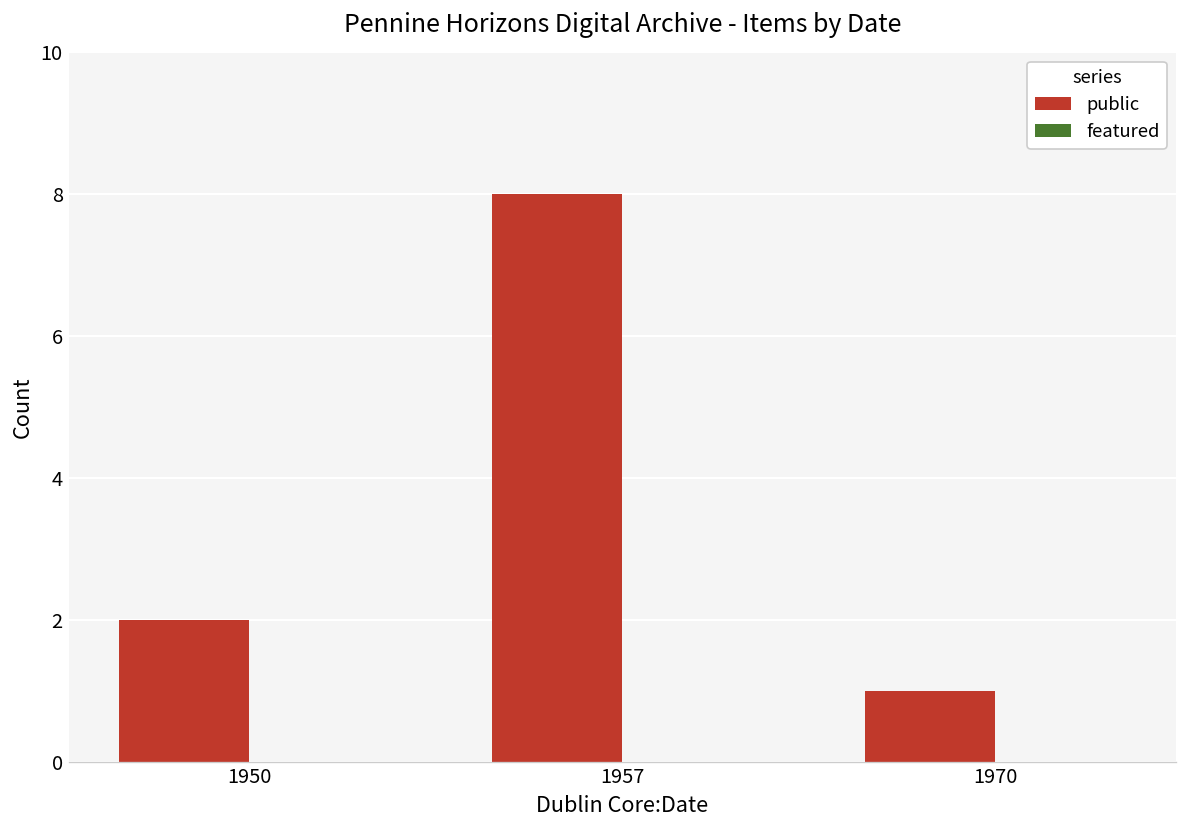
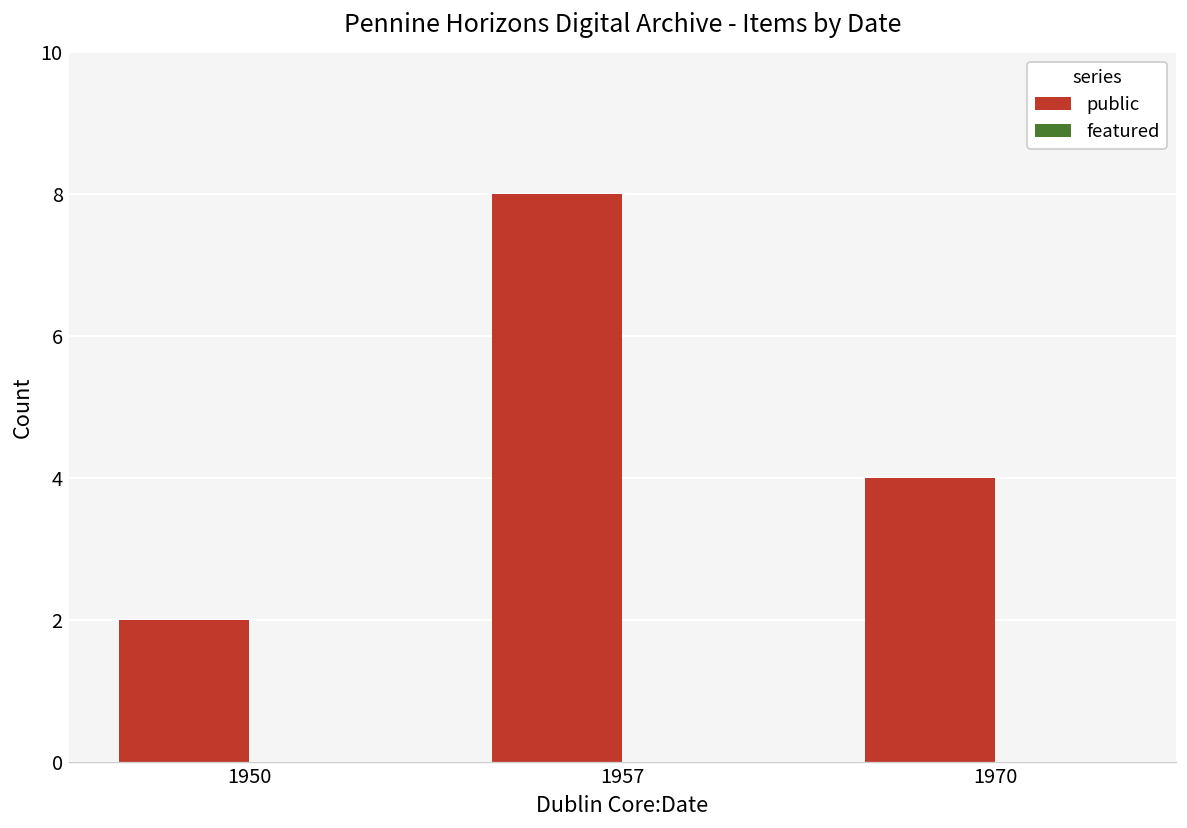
public, 1970: 1 -> 4
